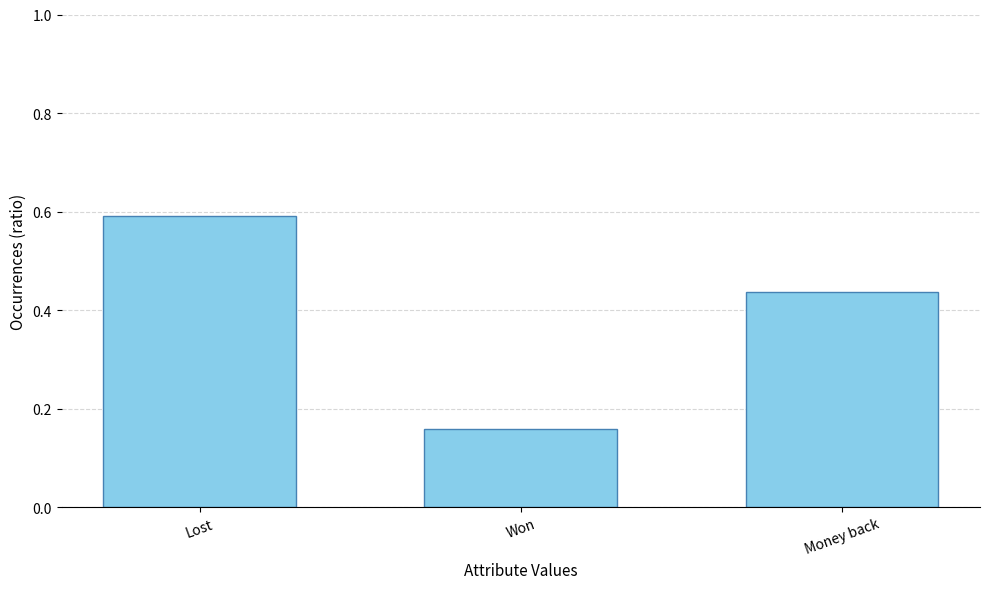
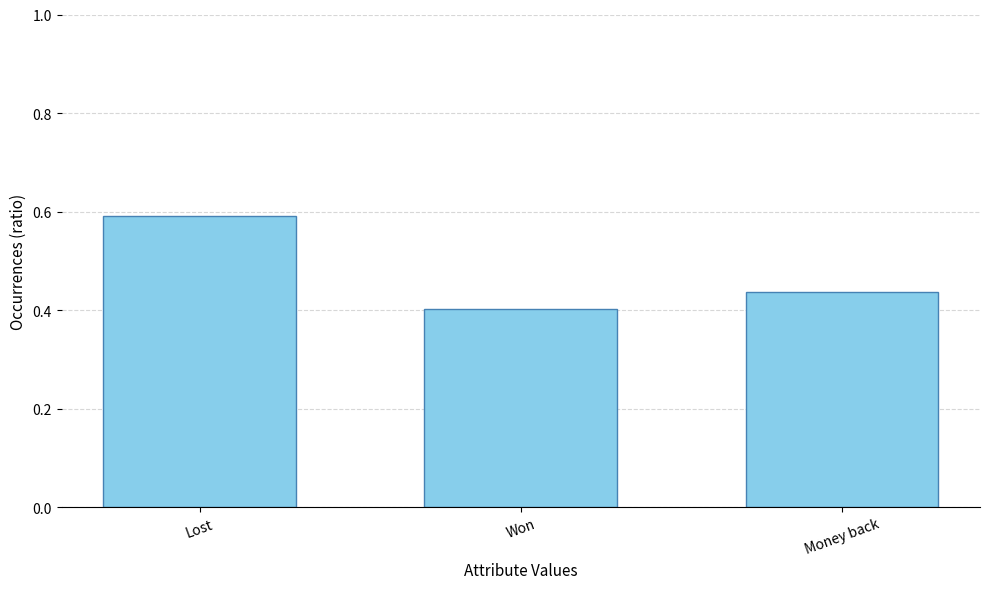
Won: 0.16 -> 0.40
